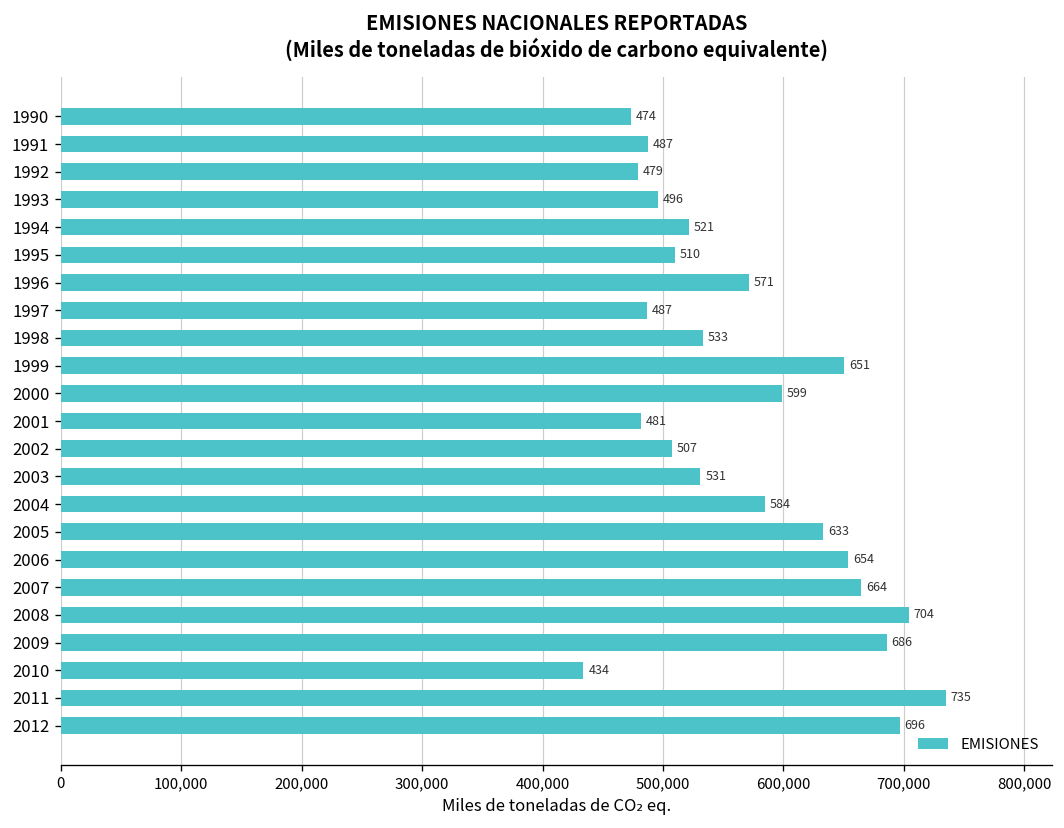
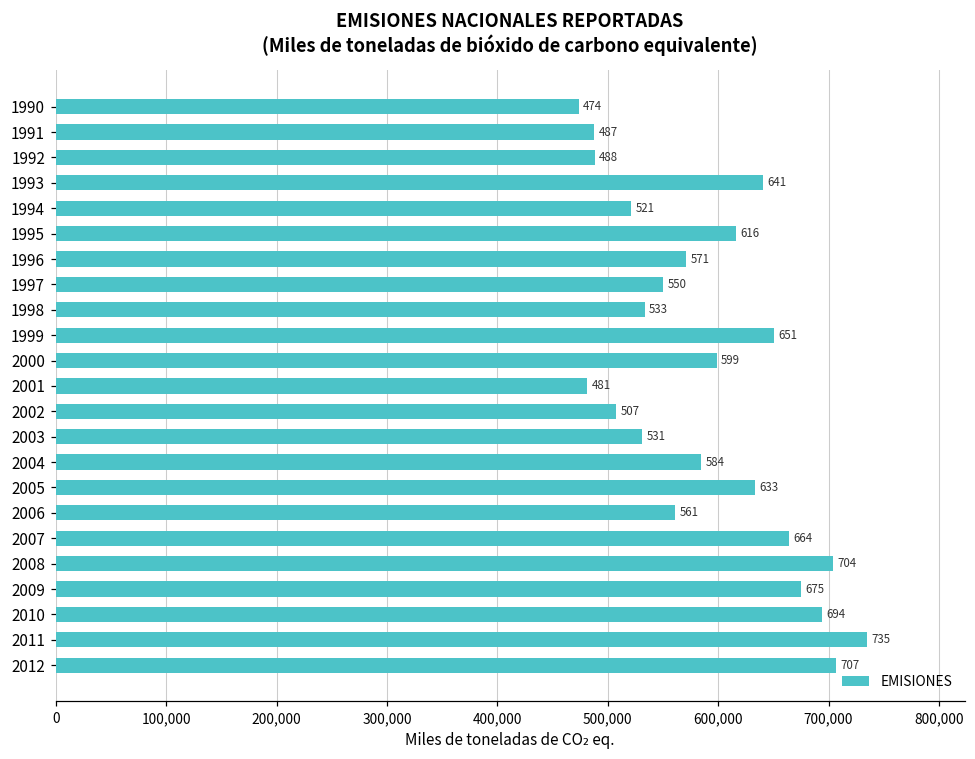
1992: 479 -> 488
1993: 496 -> 641
1995: 510 -> 616
1997: 487 -> 550
2006: 654 -> 561
2009: 686 -> 675
2010: 434 -> 694
2012: 696 -> 707
